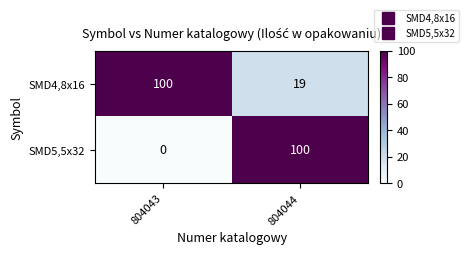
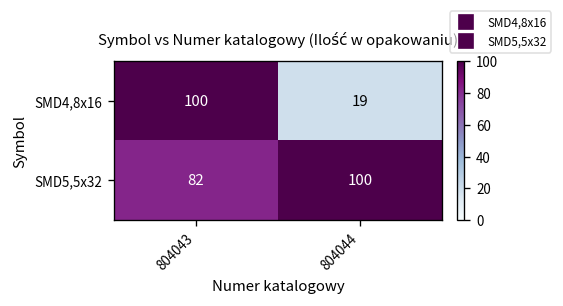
SMD5,5x32, 804043: 0 -> 82
